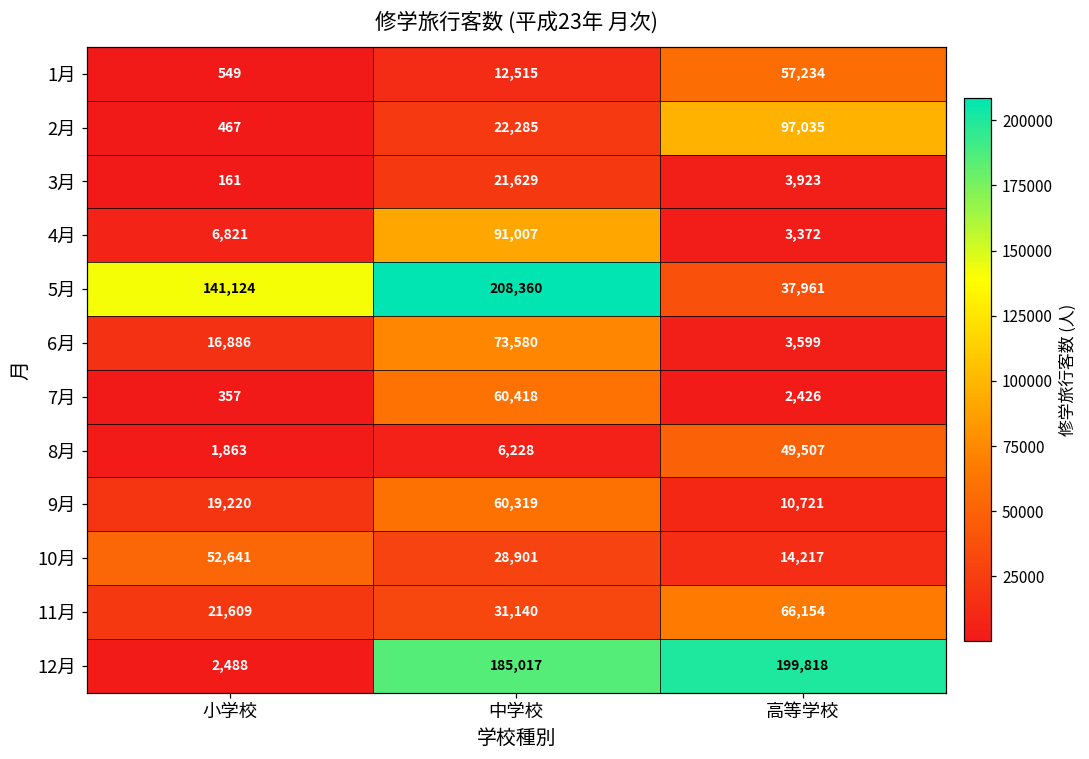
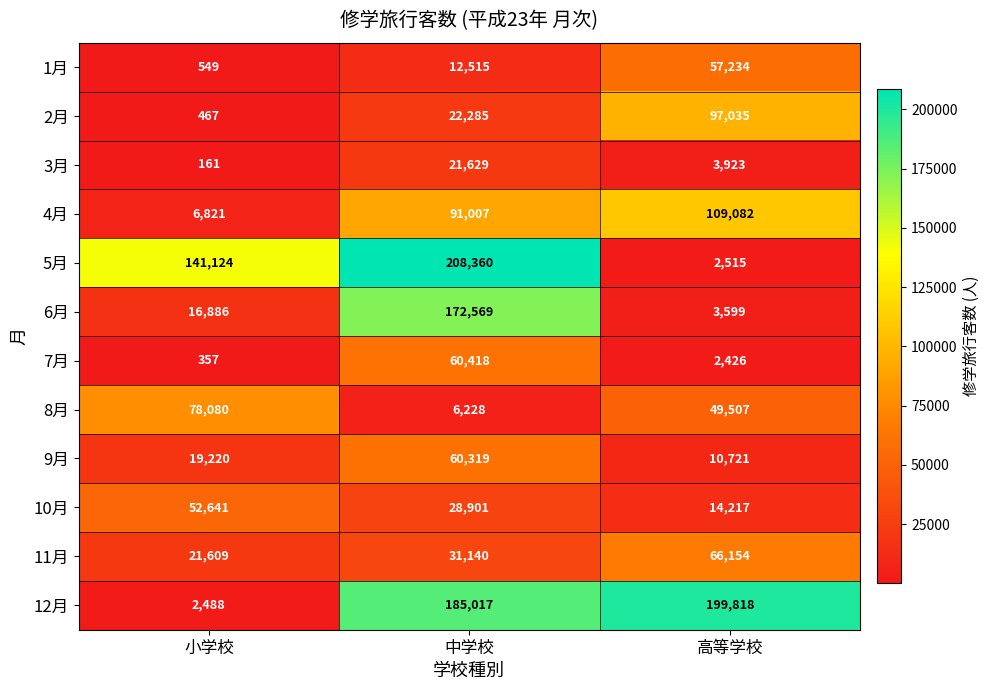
4月, 高等学校: 3,372 -> 109,082
5月, 高等学校: 37,961 -> 2,515
6月, 中学校: 73,580 -> 172,569
8月, 小学校: 1,863 -> 78,080
